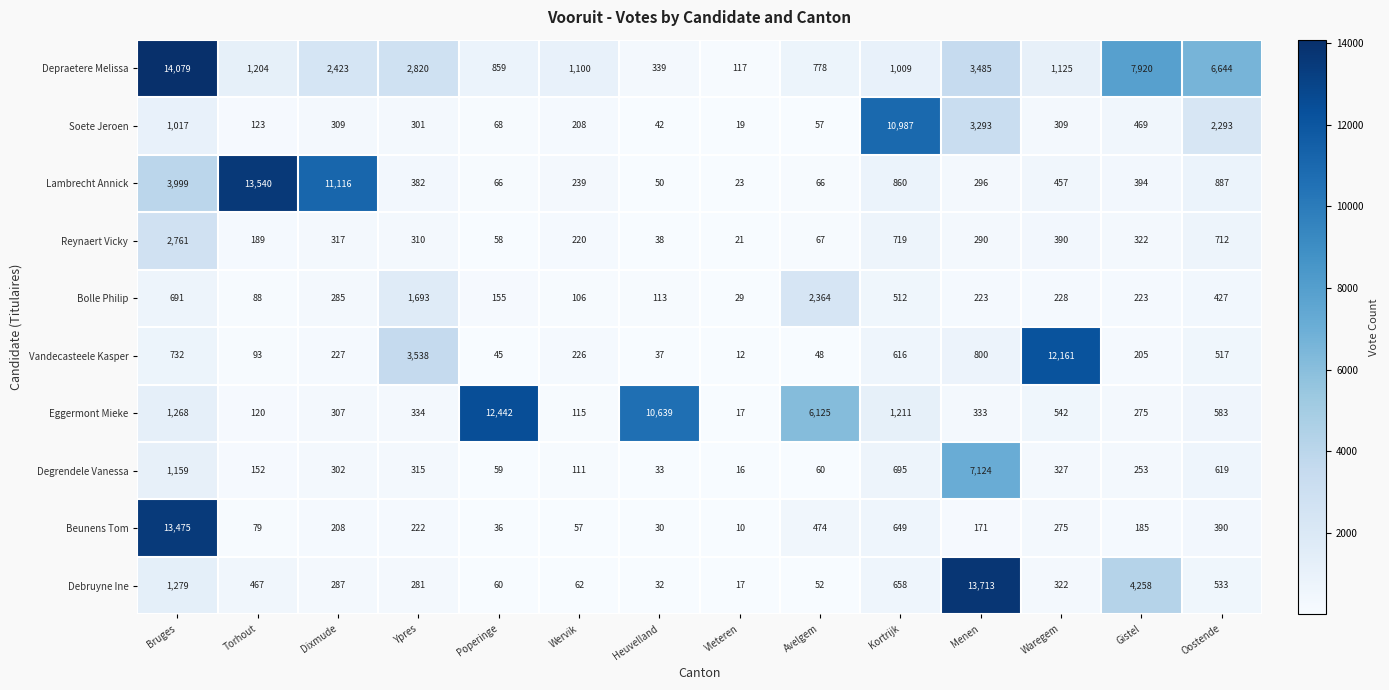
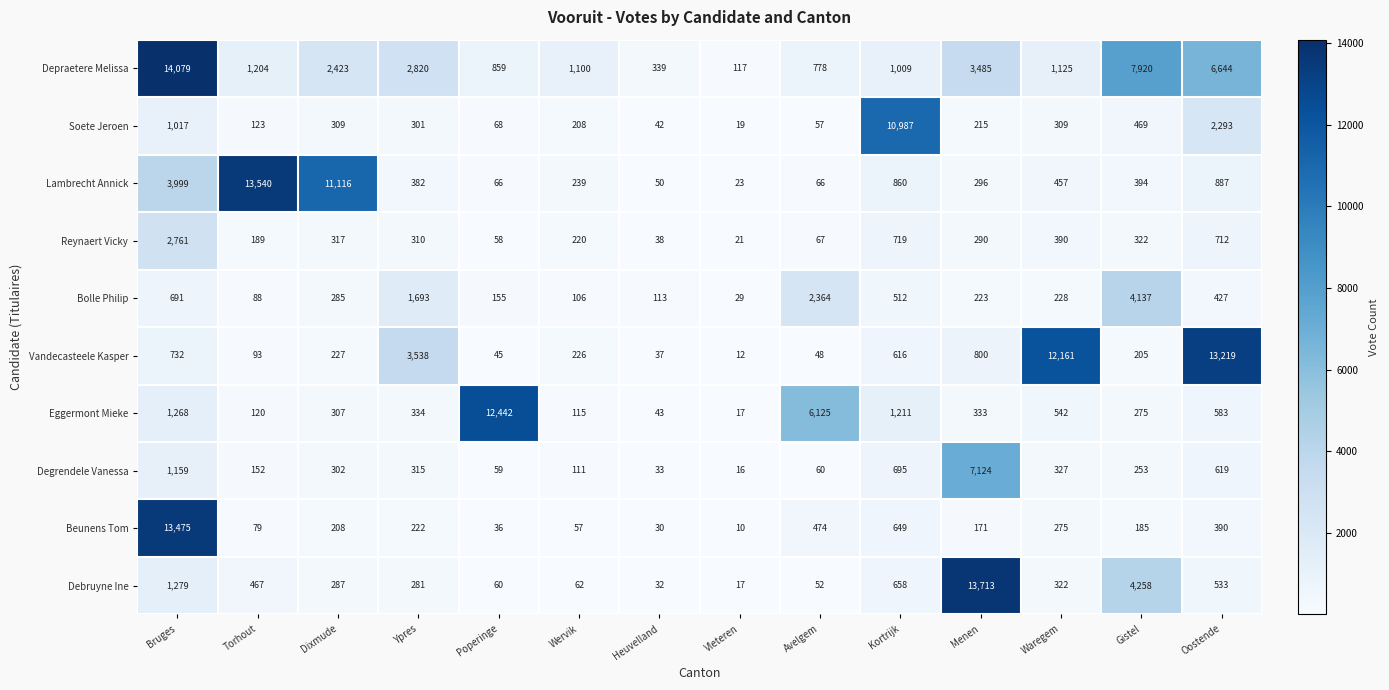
Soete Jeroen, Menen: 3,293 -> 215
Bolle Philip, Gistel: 223 -> 4,137
Vandecasteele Kasper, Oostende: 517 -> 13,219
Eggermont Mieke, Heuvelland: 10,639 -> 43
